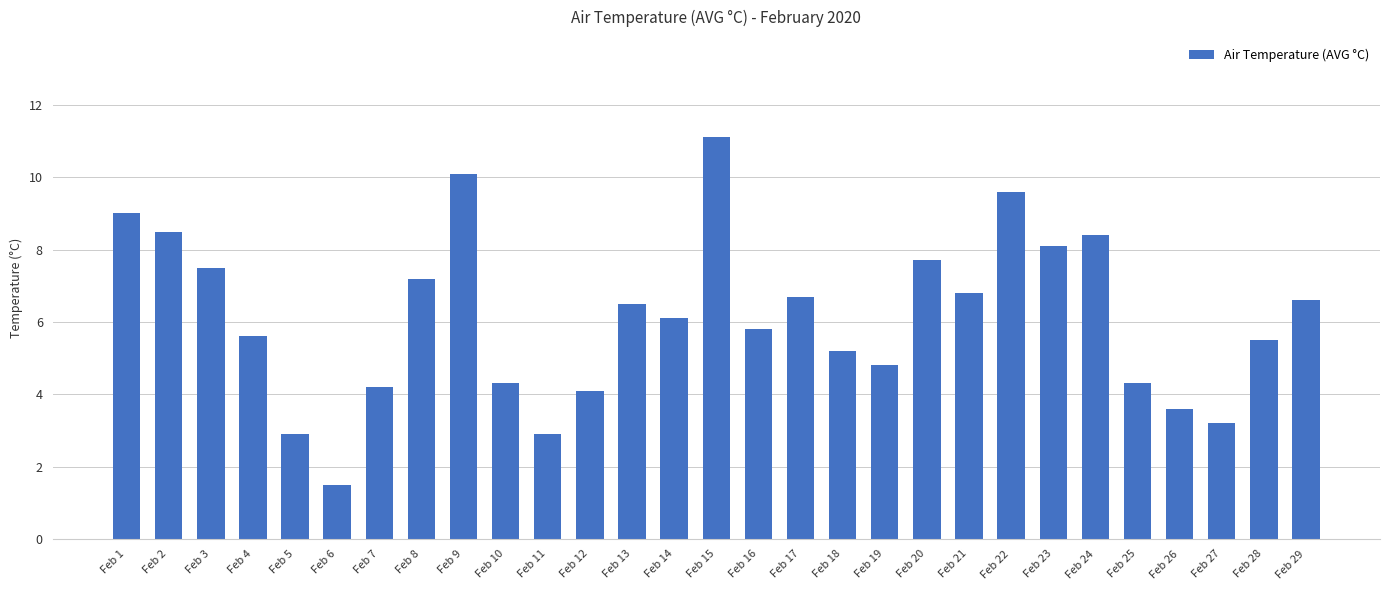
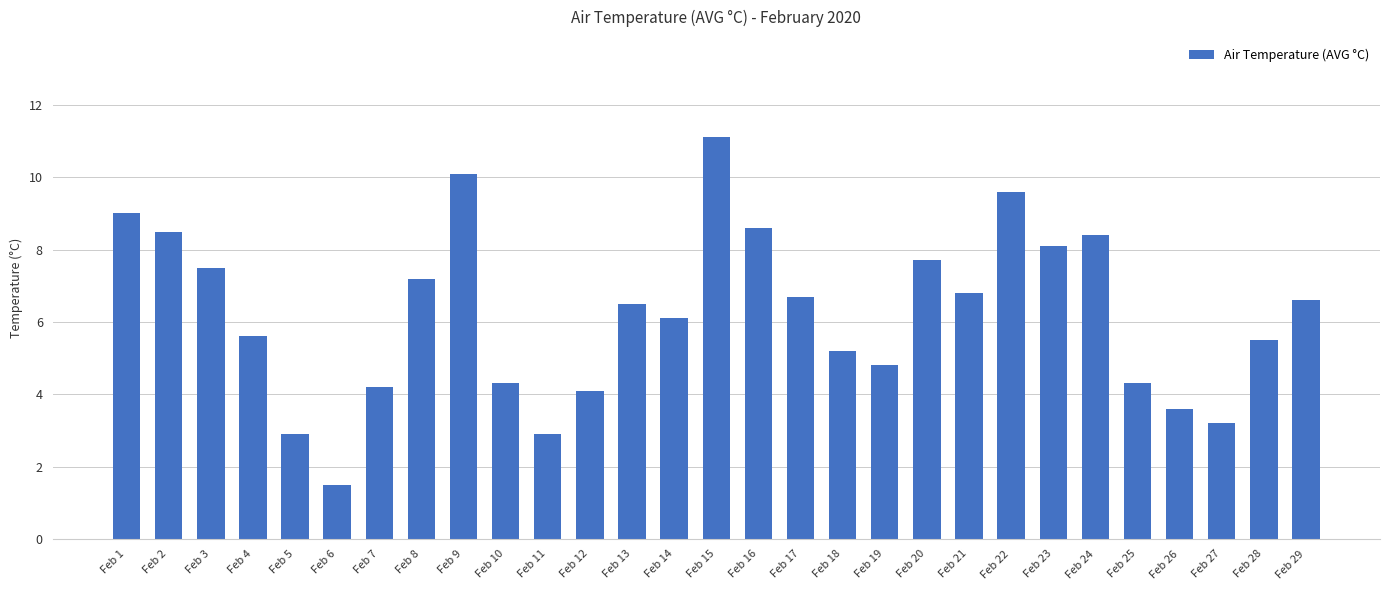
Feb 16: 5.8 -> 8.6
